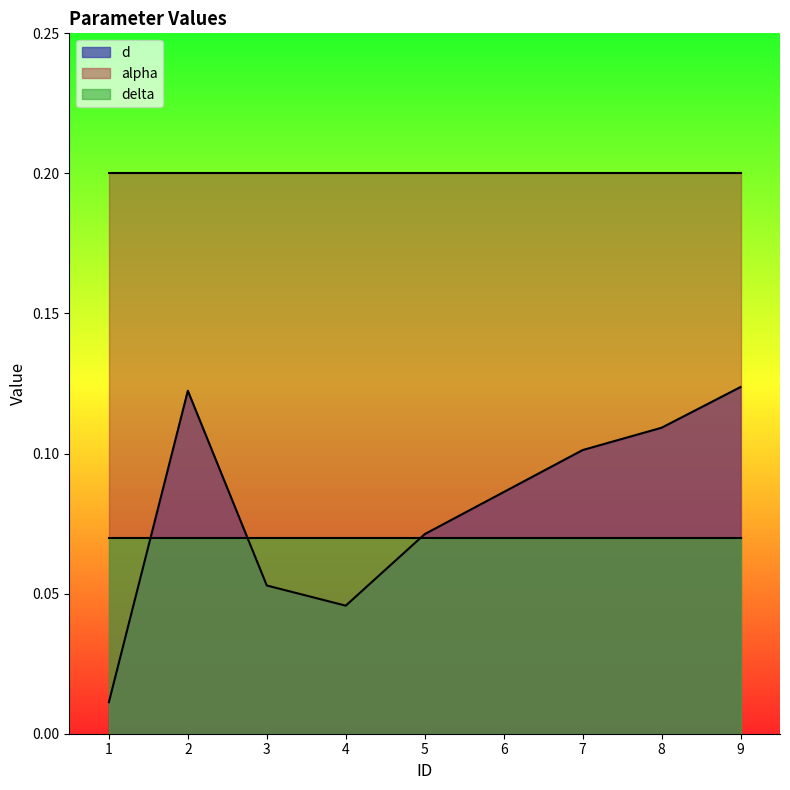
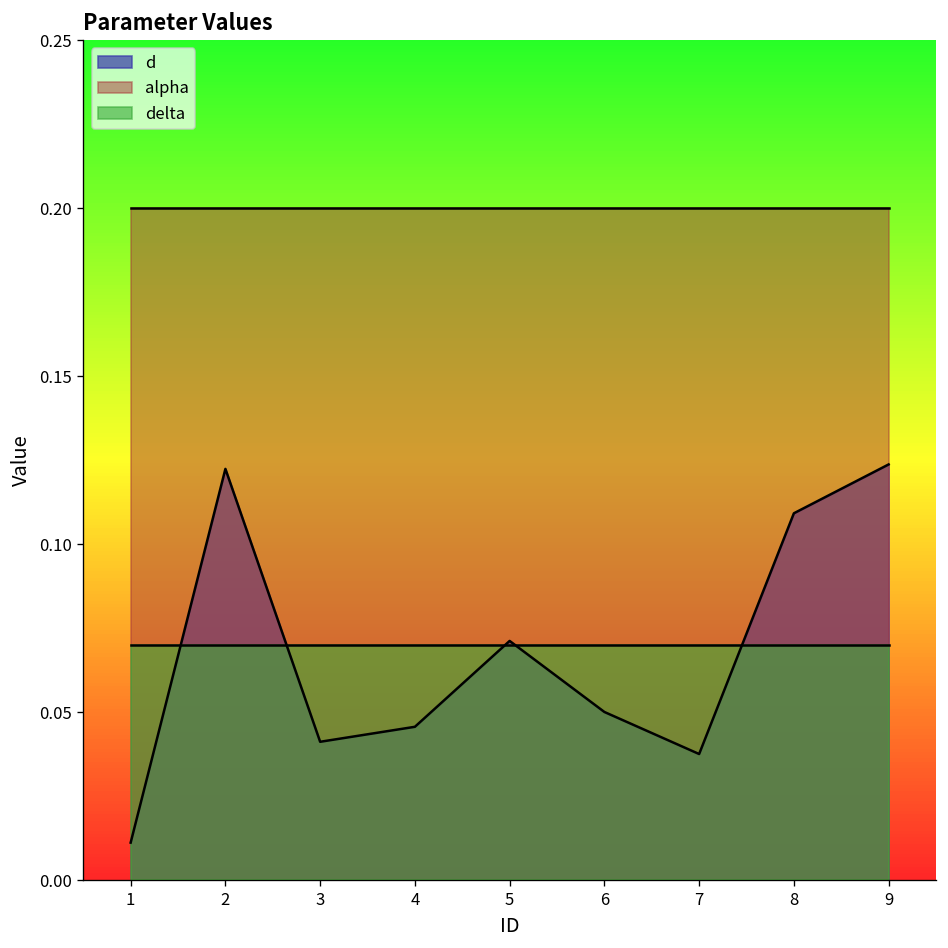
d, 3: 0.053 -> 0.041
d, 6: 0.086 -> 0.050
d, 7: 0.101 -> 0.038
